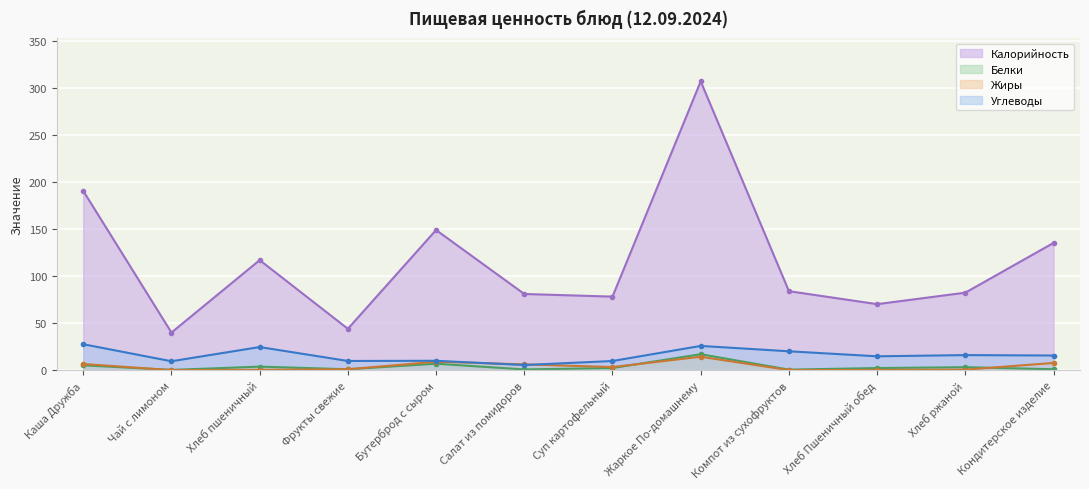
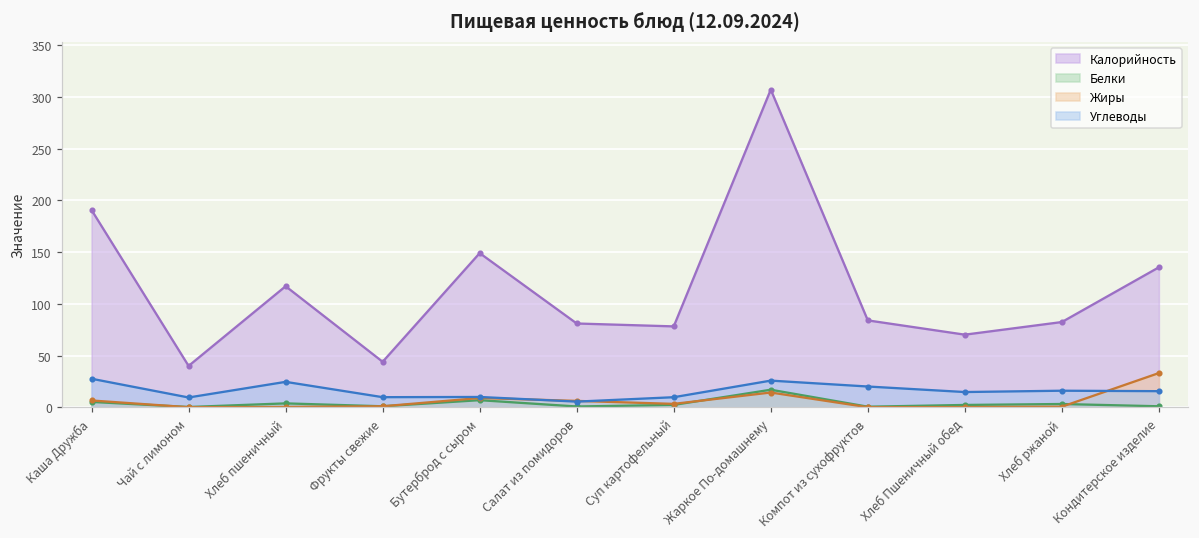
Жиры, Кондитерское изделие: 10 -> 30
